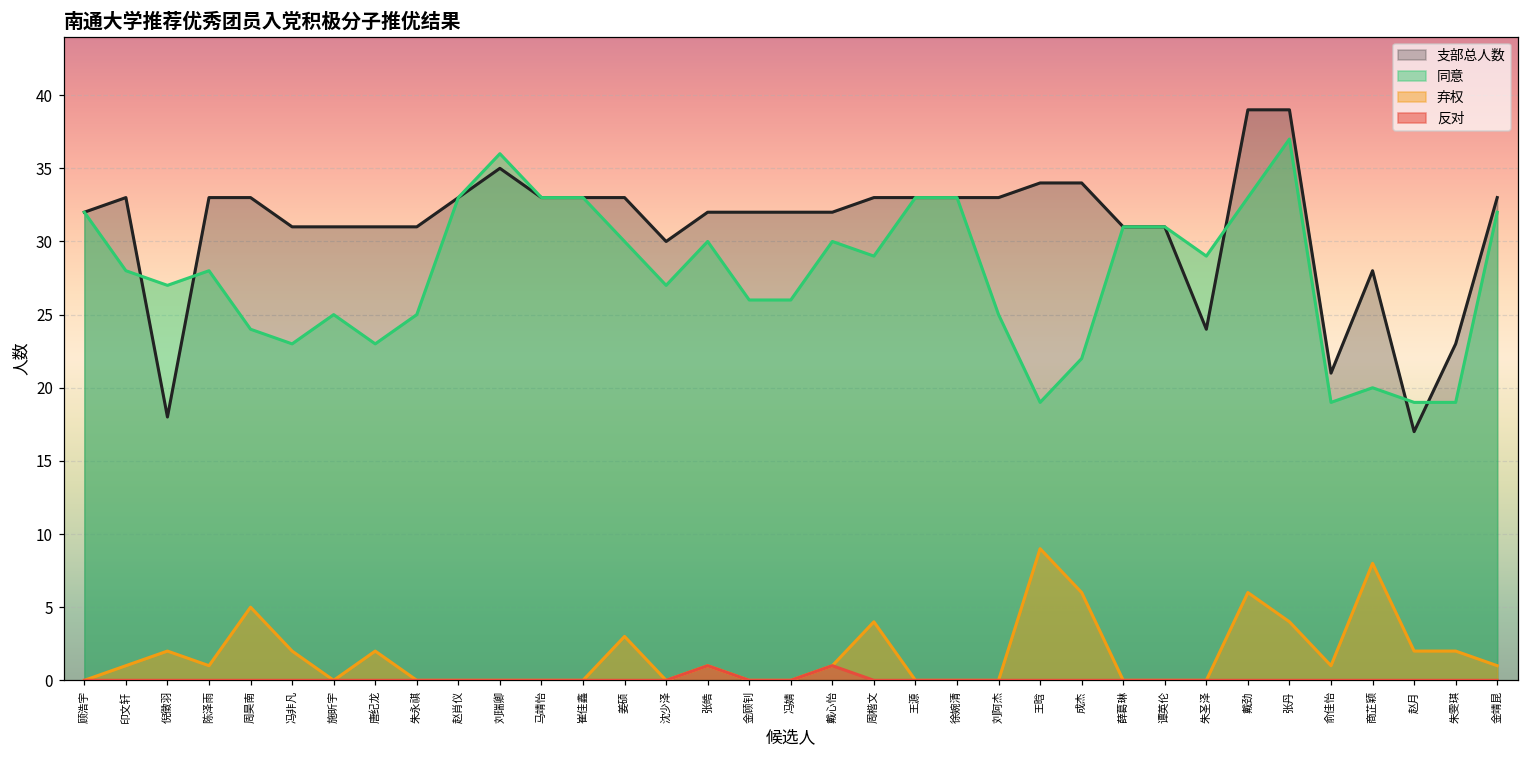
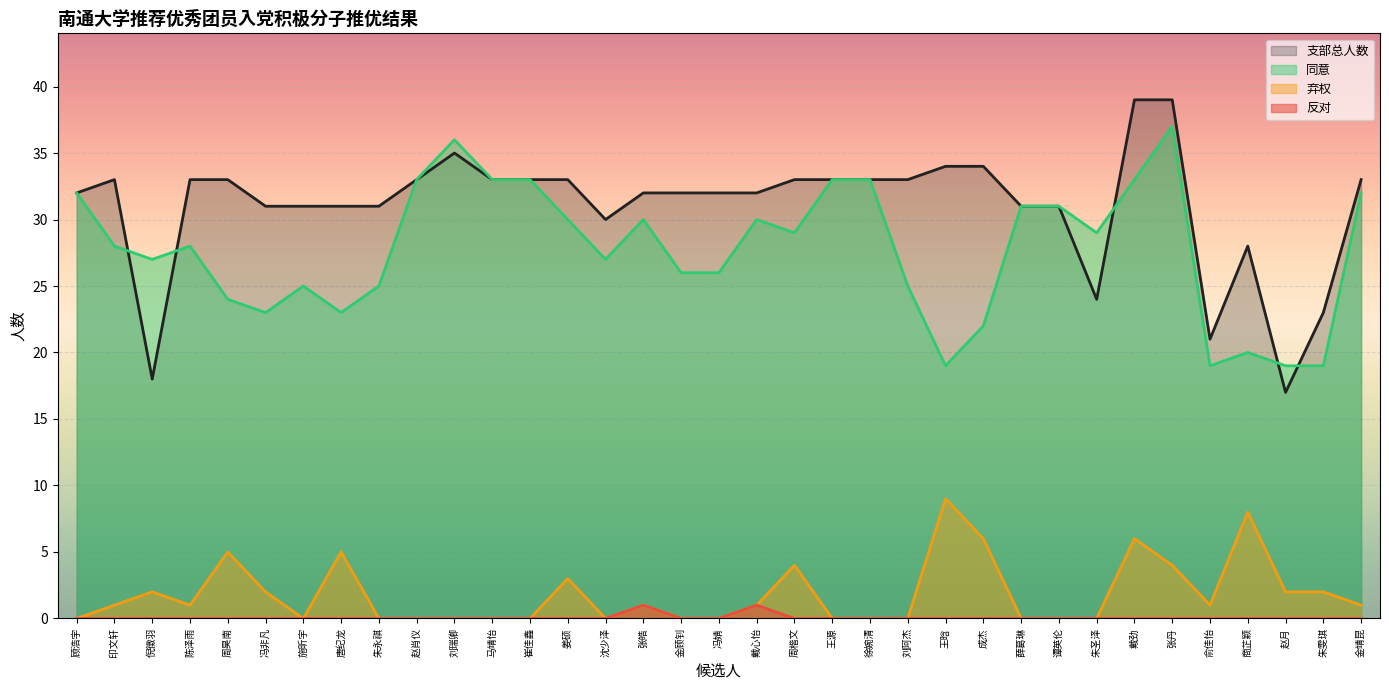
弃权, 唐纪龙: 2 -> 5
